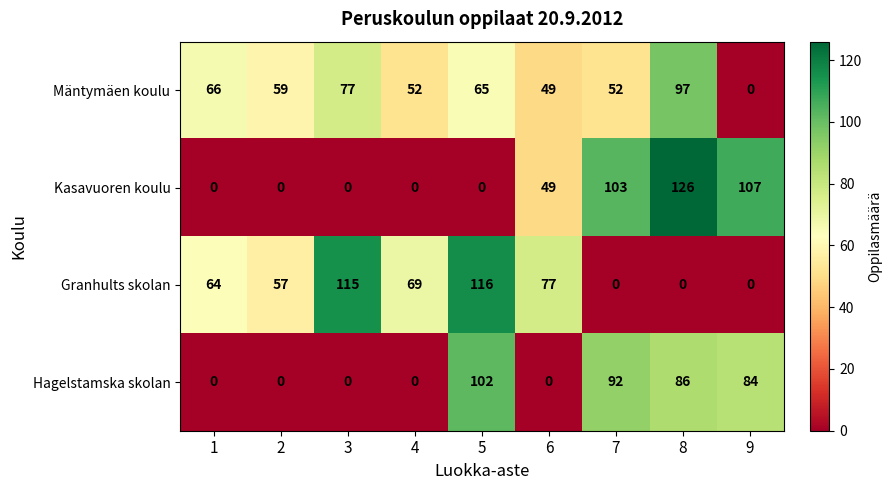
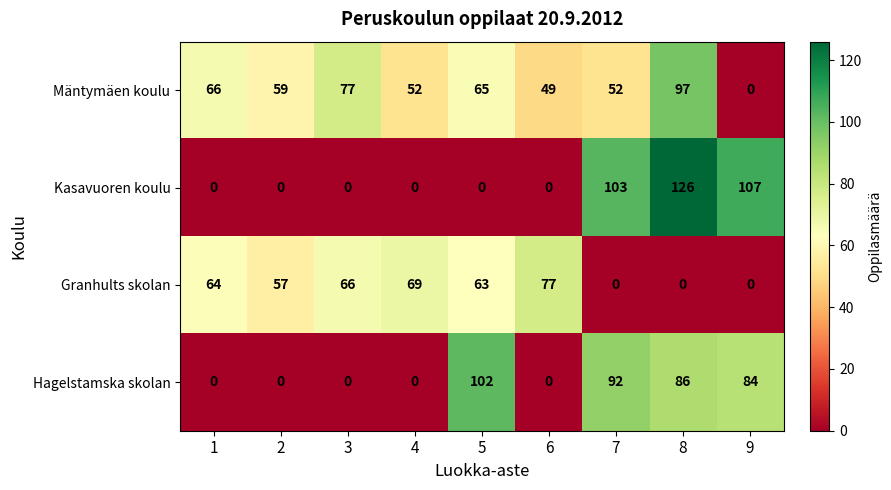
Kasavuoren koulu, 6: 49 -> 0
Granhults skolan, 3: 115 -> 66
Granhults skolan, 5: 116 -> 63
